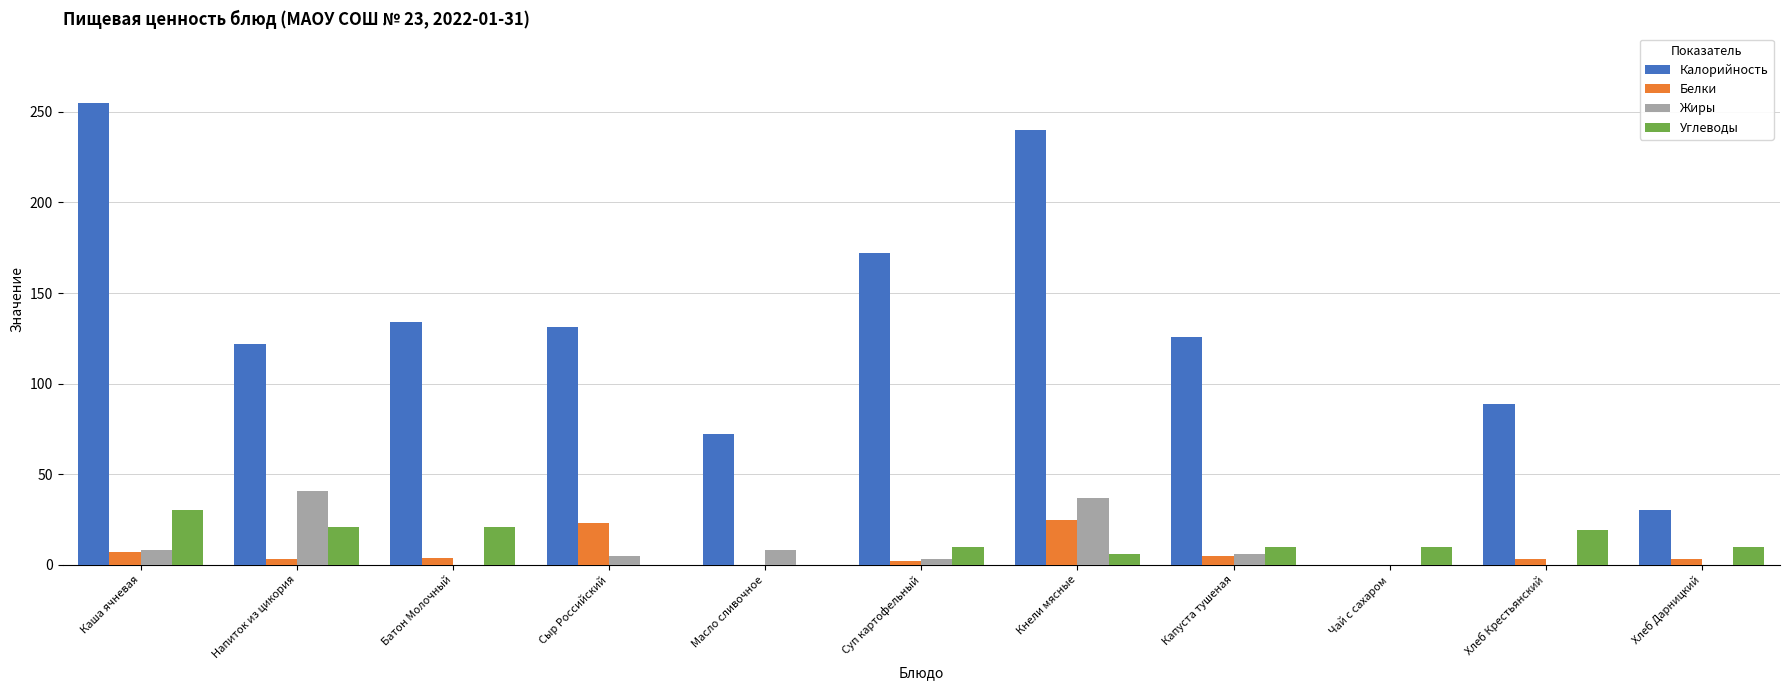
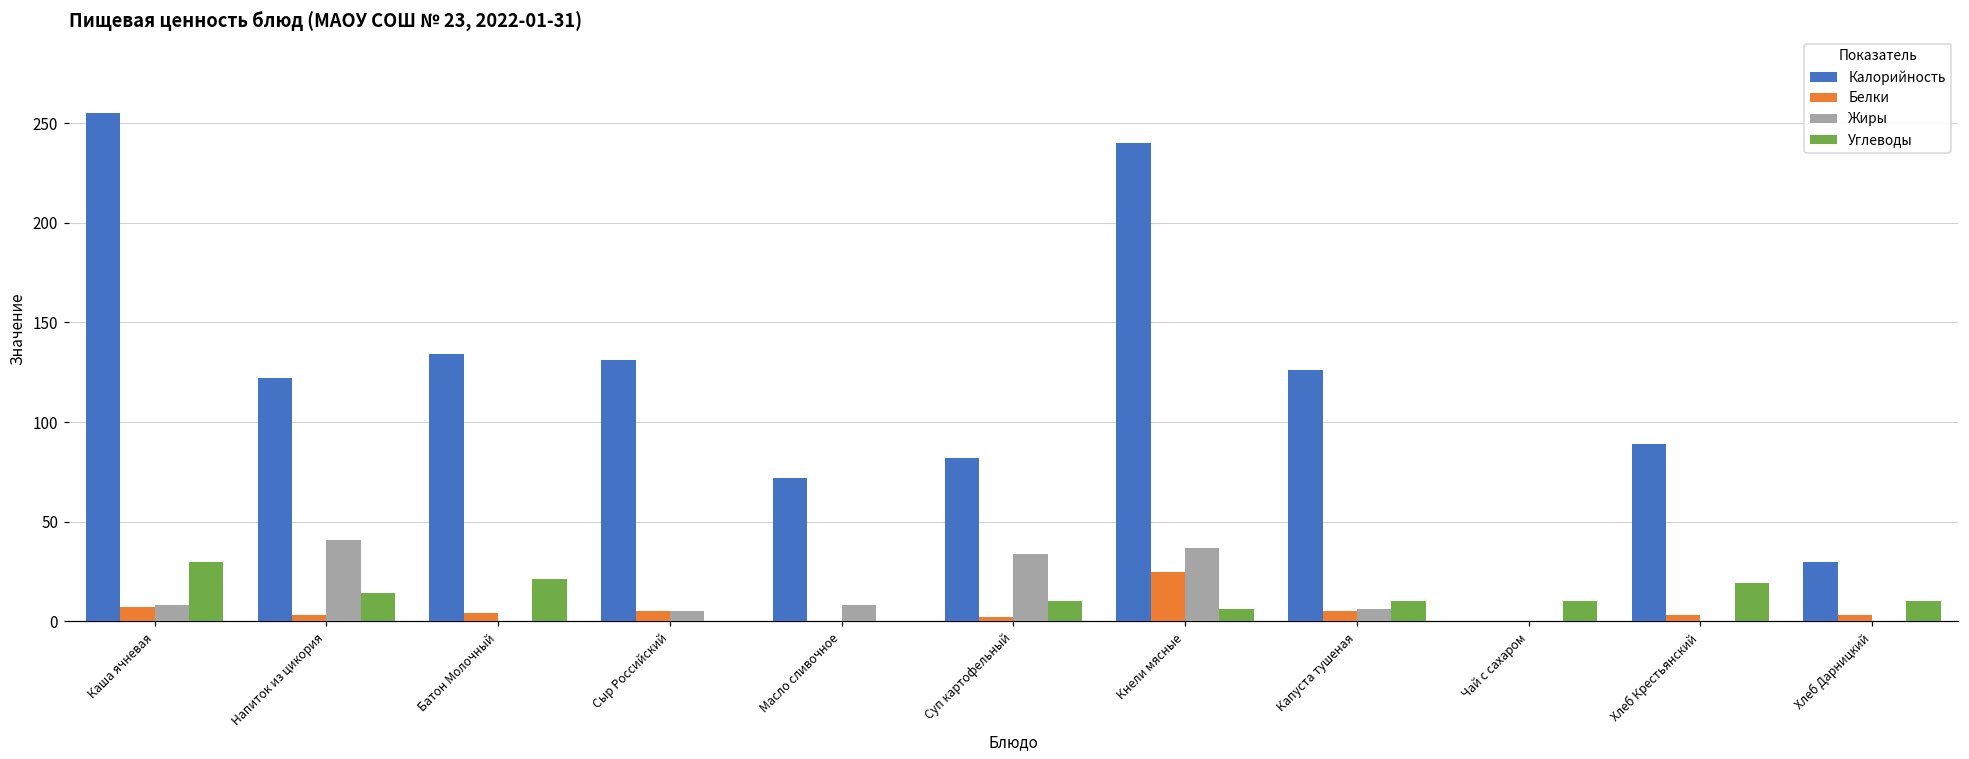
Углеводы, Напиток из цикория: 21 -> 14
Белки, Сыр Российский: 23 -> 5
Калорийность, Суп картофельный: 172 -> 82
Жиры, Суп картофельный: 3 -> 34
